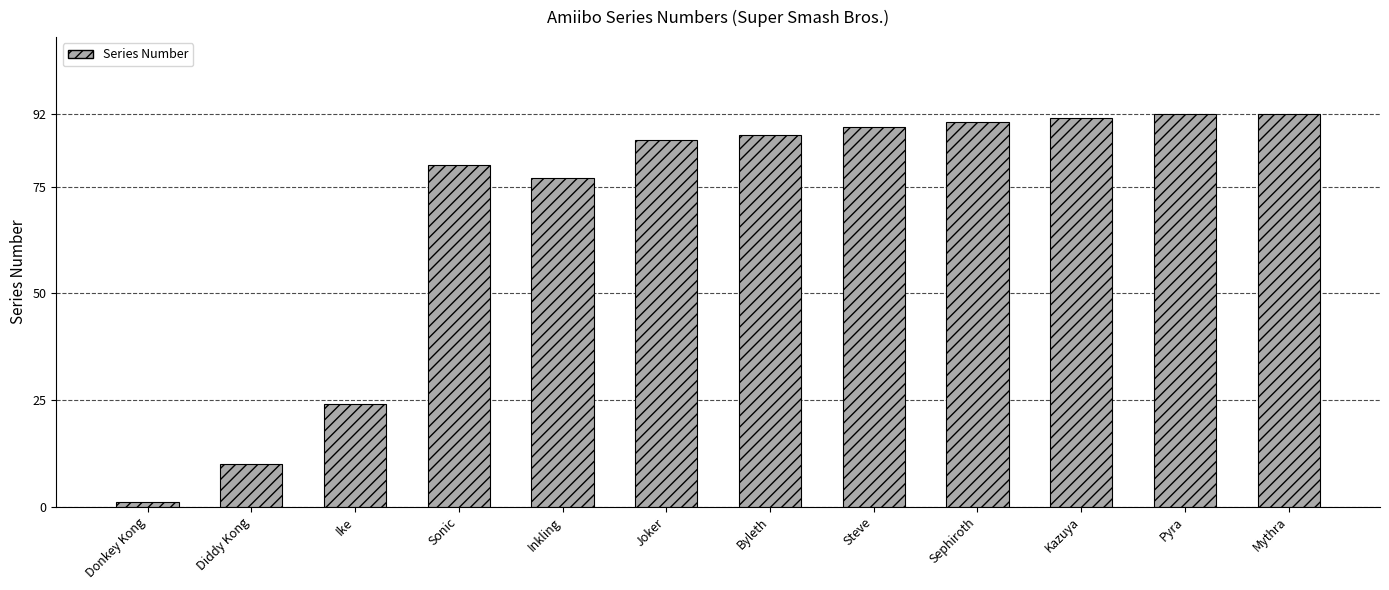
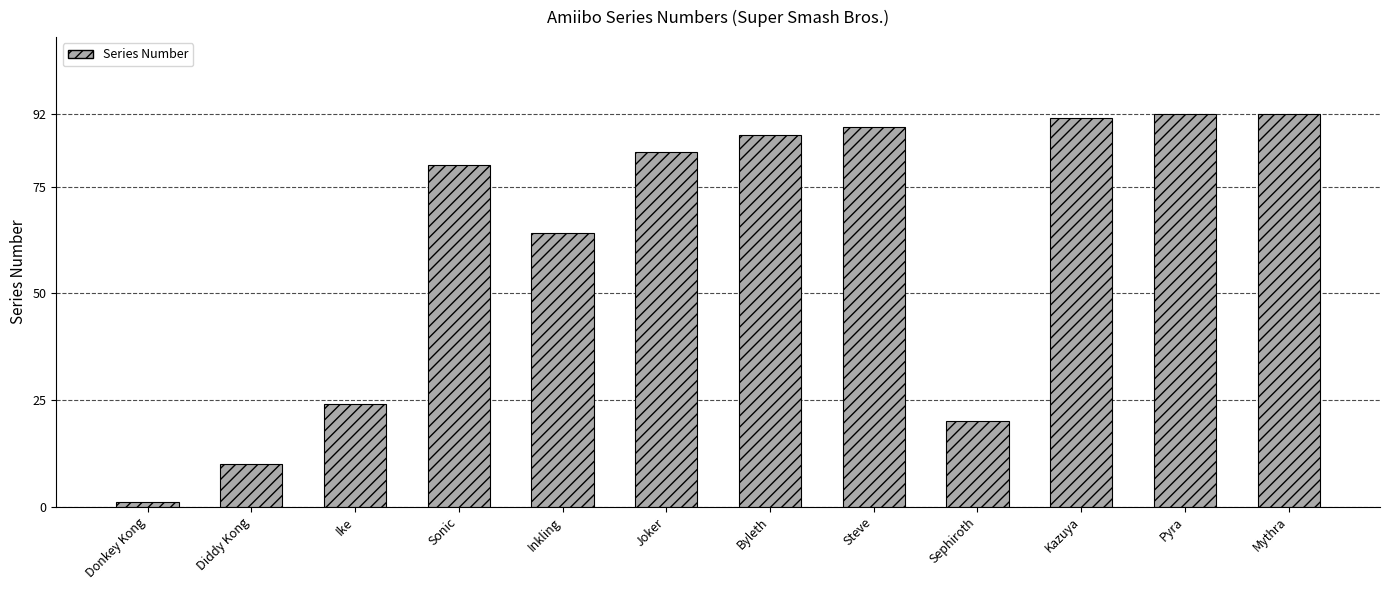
Inkling: 77 -> 64
Joker: 86 -> 83
Sephiroth: 90 -> 20
